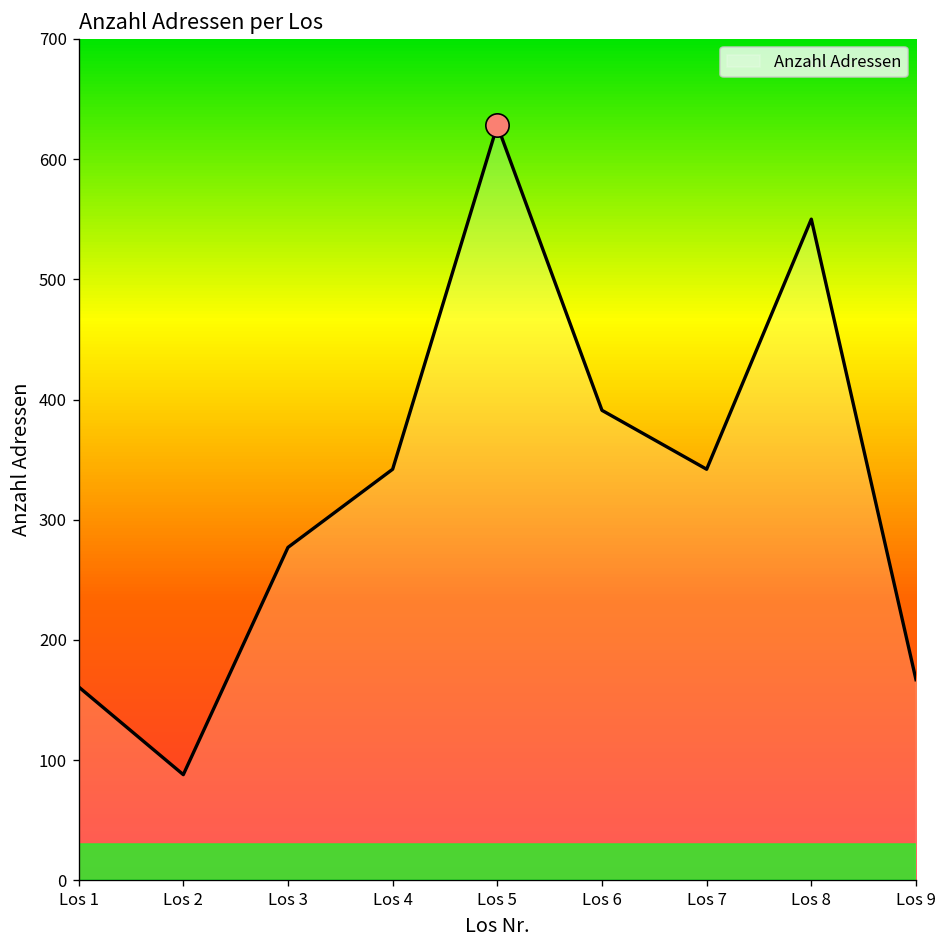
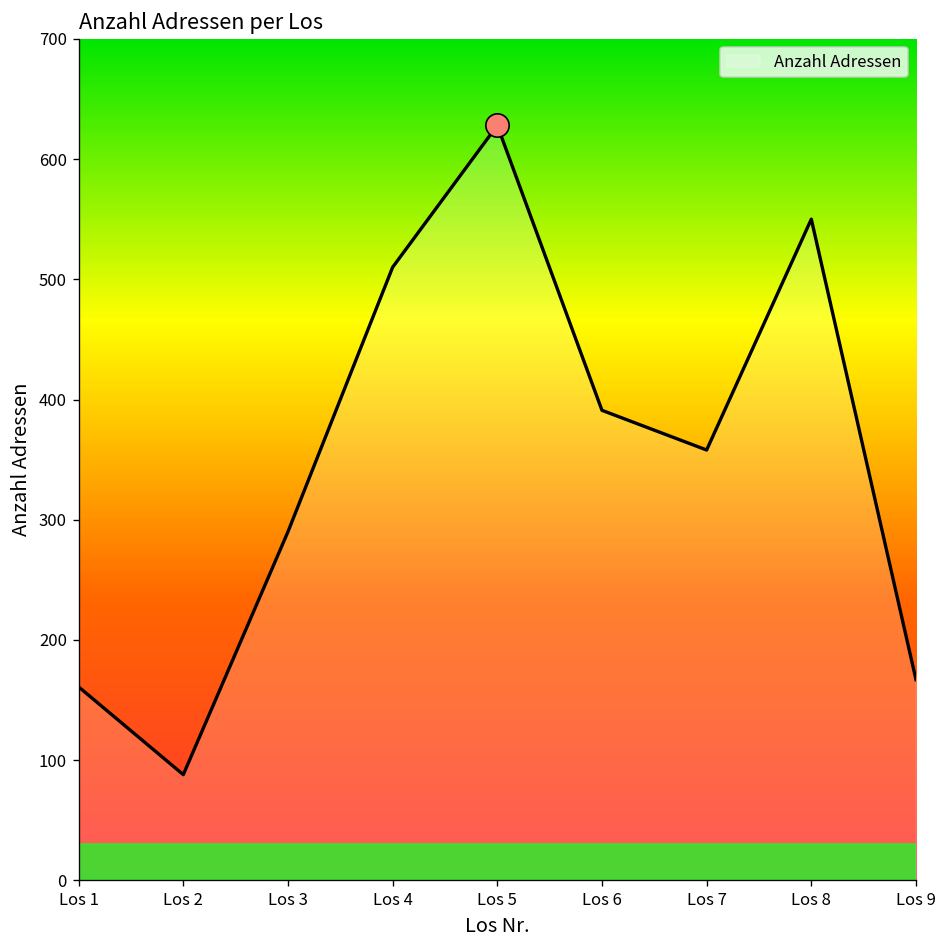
Anzahl Adressen, Los 3: 277 -> 290
Anzahl Adressen, Los 4: 342 -> 510
Anzahl Adressen, Los 7: 342 -> 358
